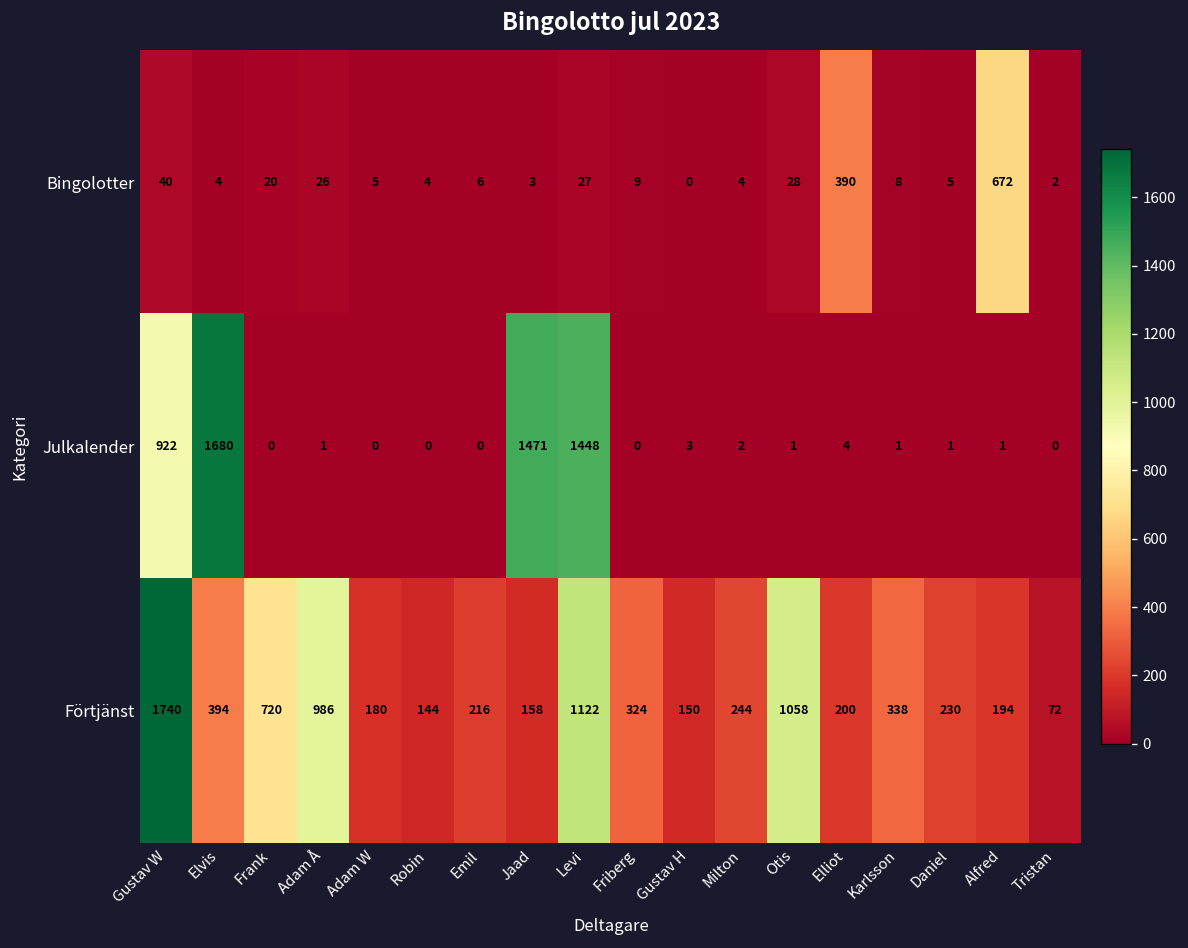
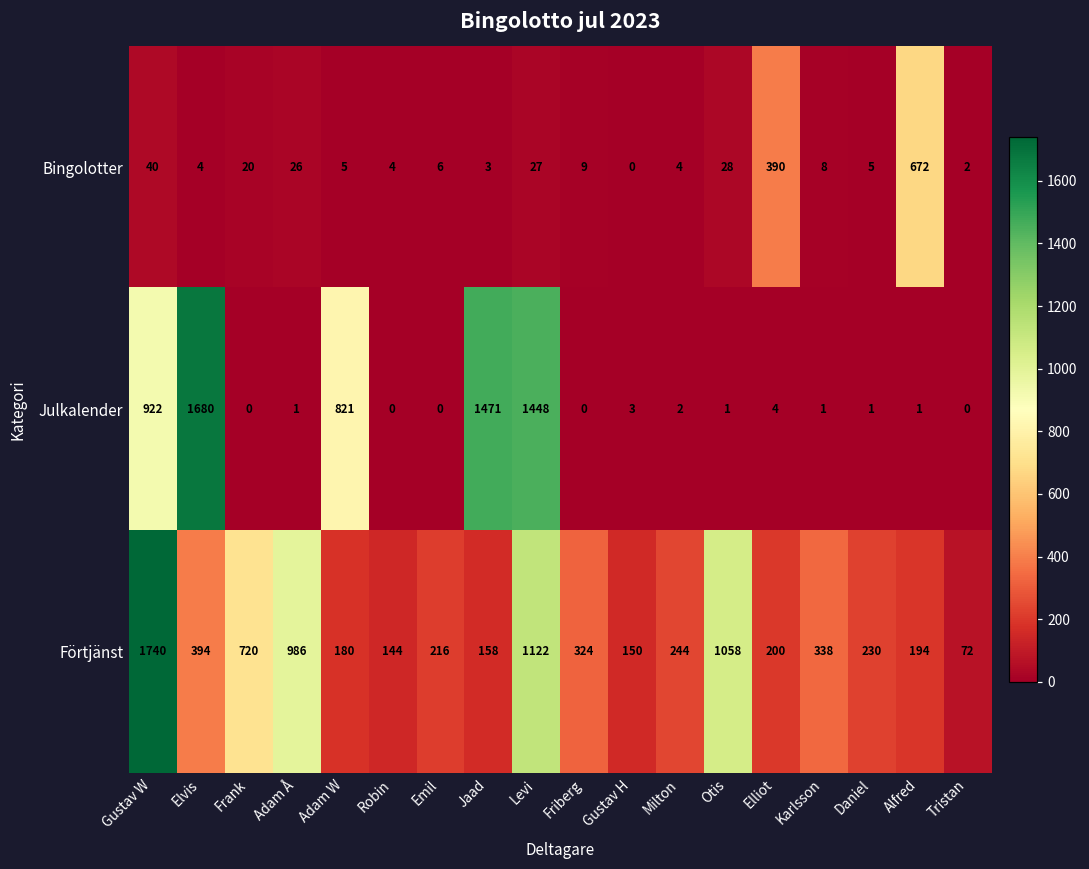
Julkalender, Adam W: 0 -> 821
